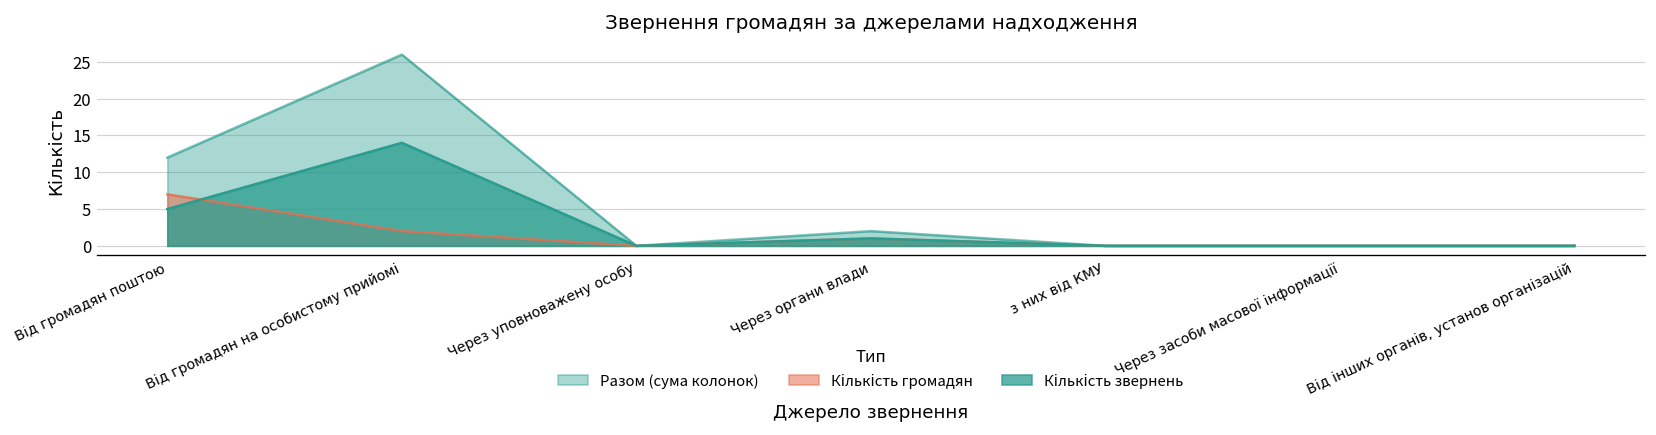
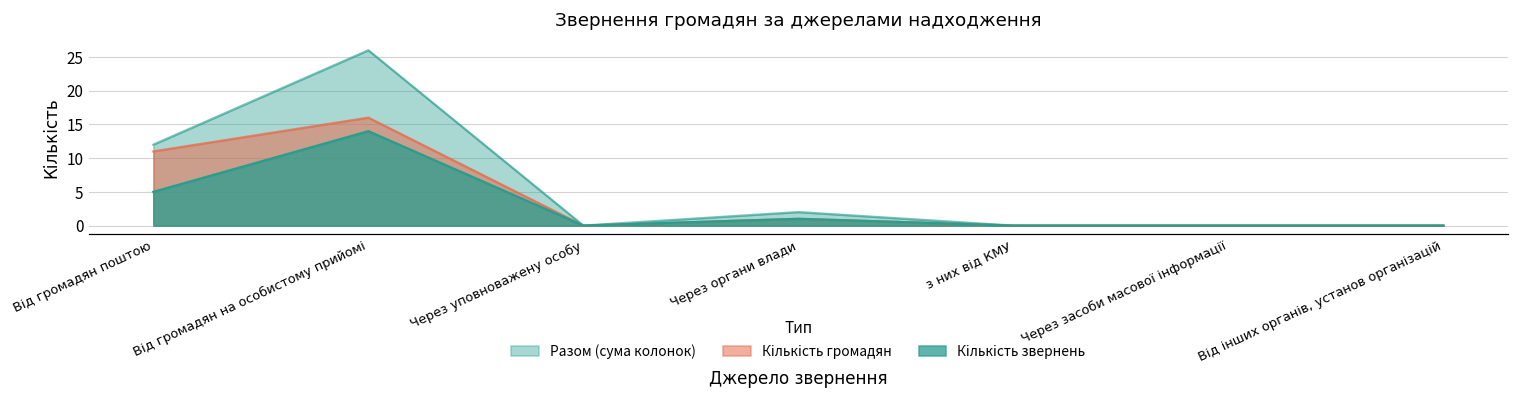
Кількість громадян, Від громадян поштою: 7 -> 11
Кількість громадян, Від громадян на особистому прийомі: 2 -> 16
